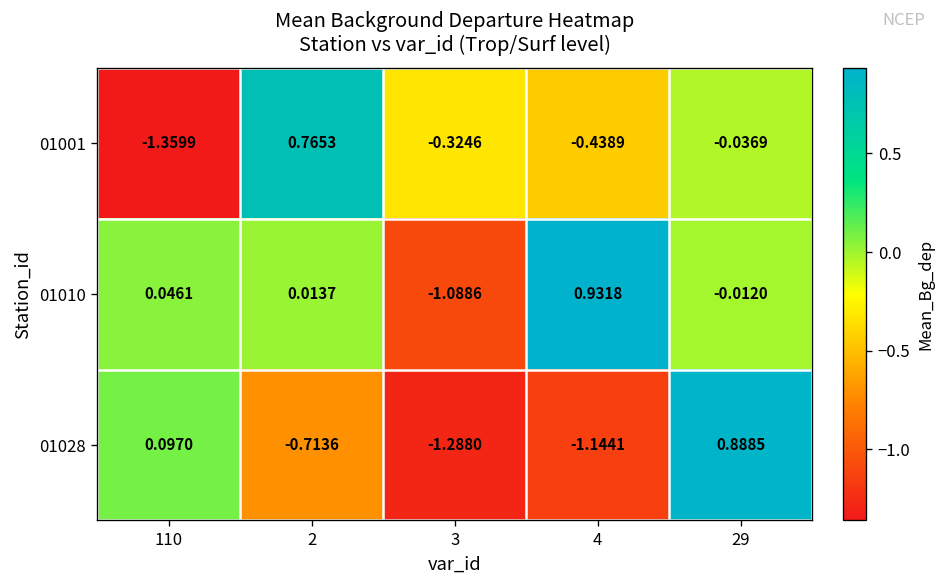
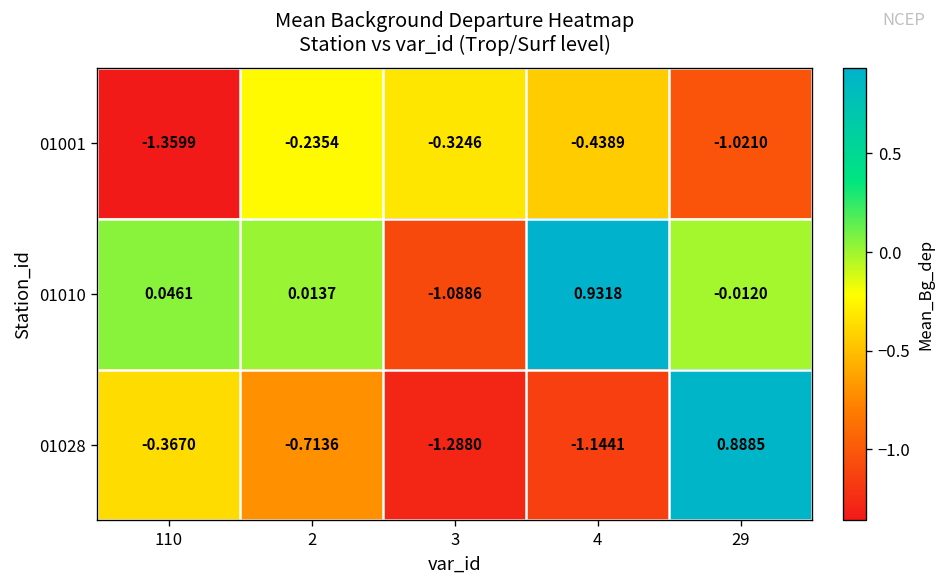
01001, 2: 0.7653 -> -0.2354
01001, 29: -0.0369 -> -1.0210
01028, 110: 0.0970 -> -0.3670
